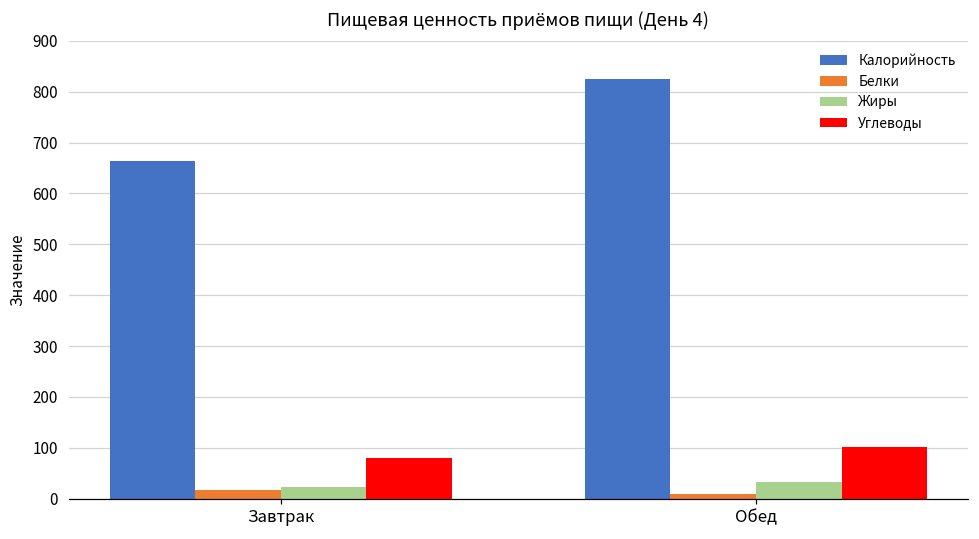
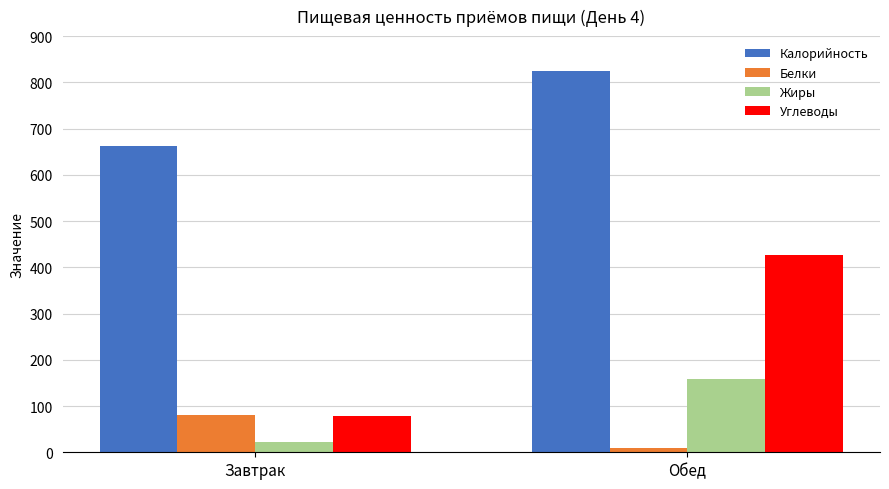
Белки, Завтрак: 20 -> 80
Жиры, Обед: 30 -> 160
Углеводы, Обед: 100 -> 430
